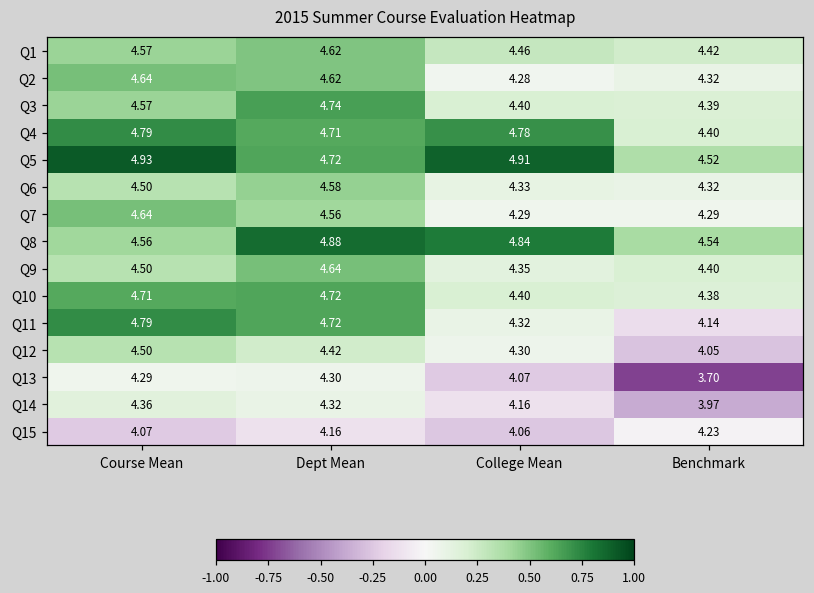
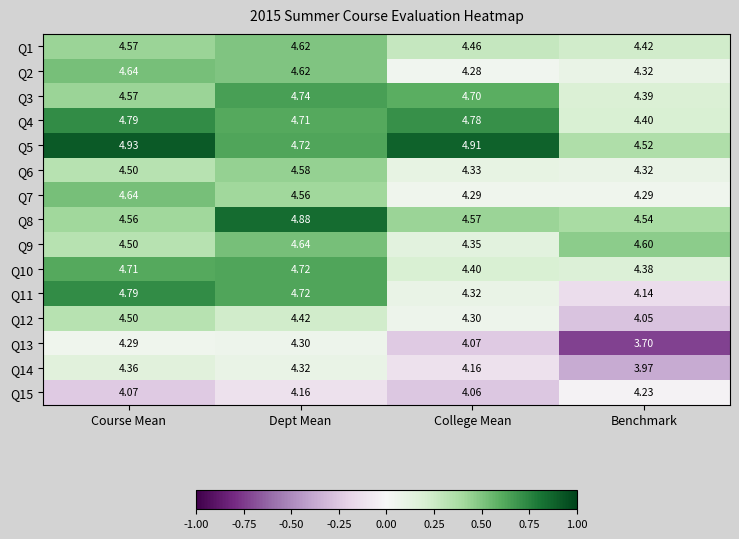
Q3, College Mean: 4.40 -> 4.70
Q8, College Mean: 4.84 -> 4.57
Q9, Benchmark: 4.40 -> 4.60
